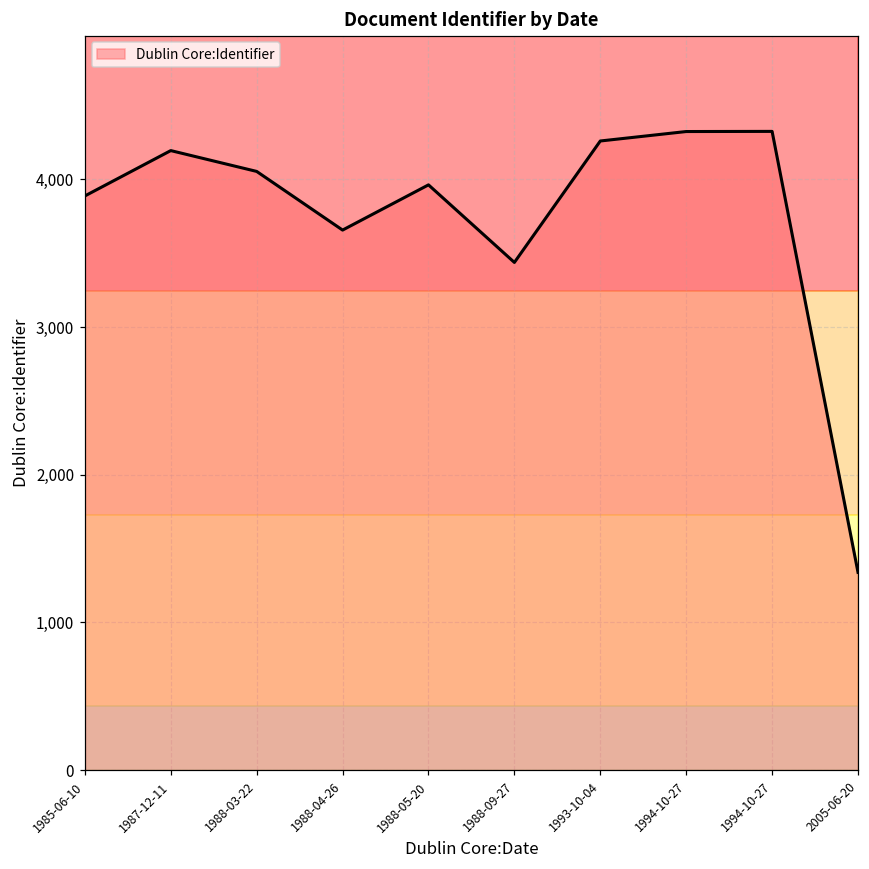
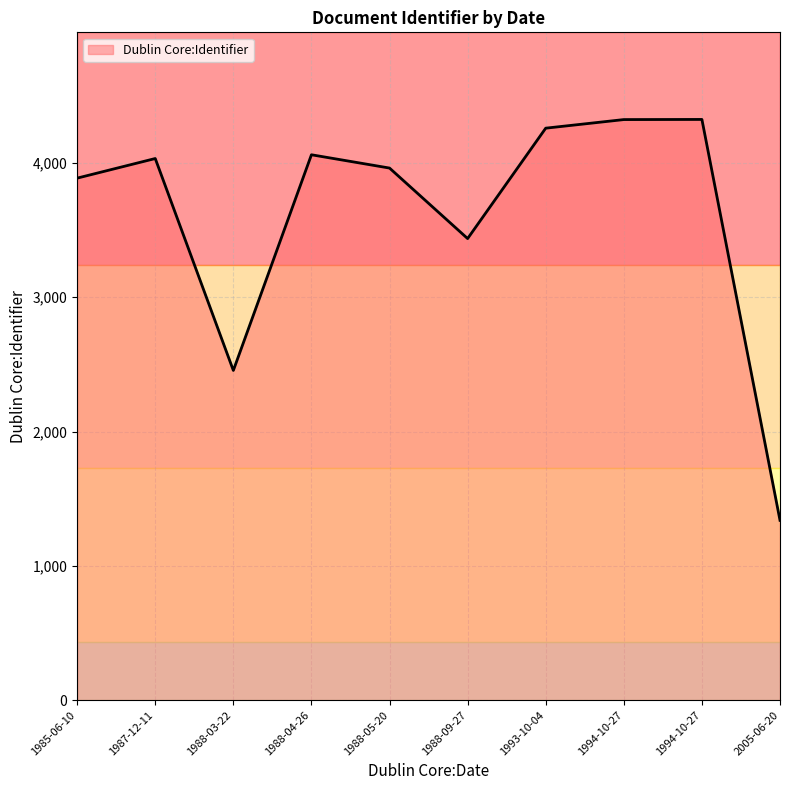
1987-12-11: 4,190 -> 4,030
1988-03-22: 4,050 -> 2,460
1988-04-26: 3,660 -> 4,060
